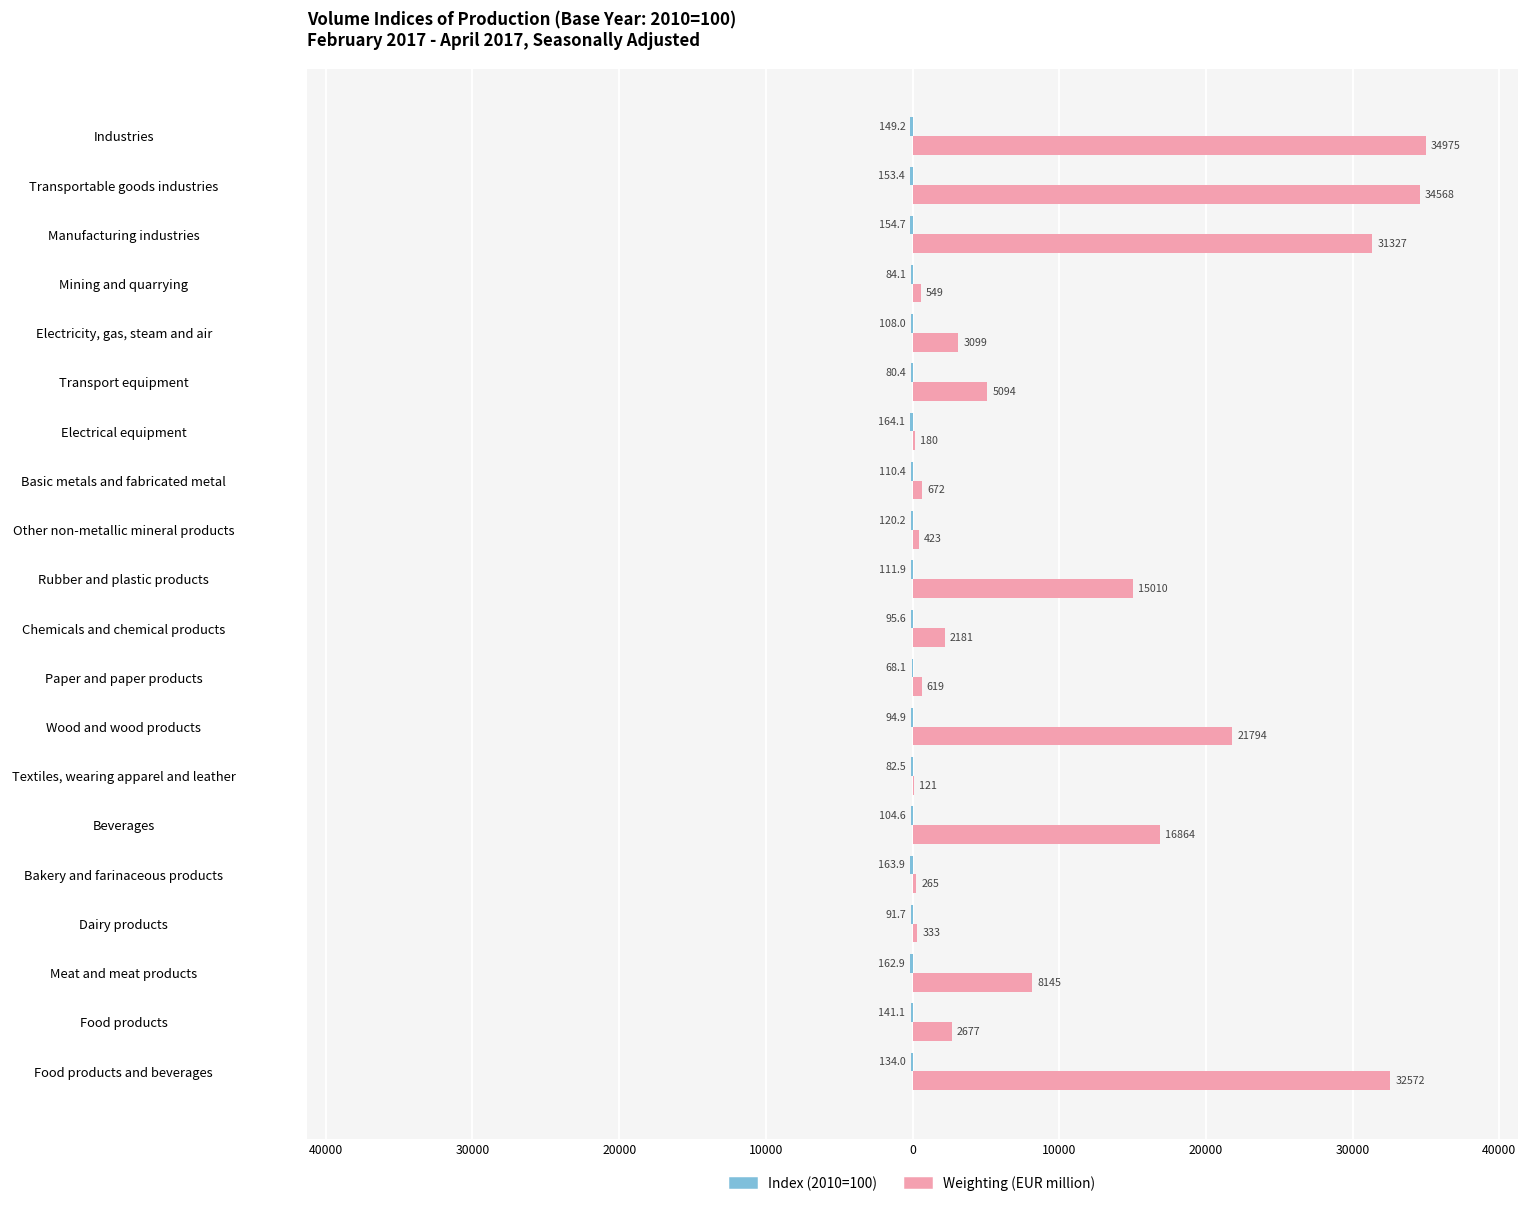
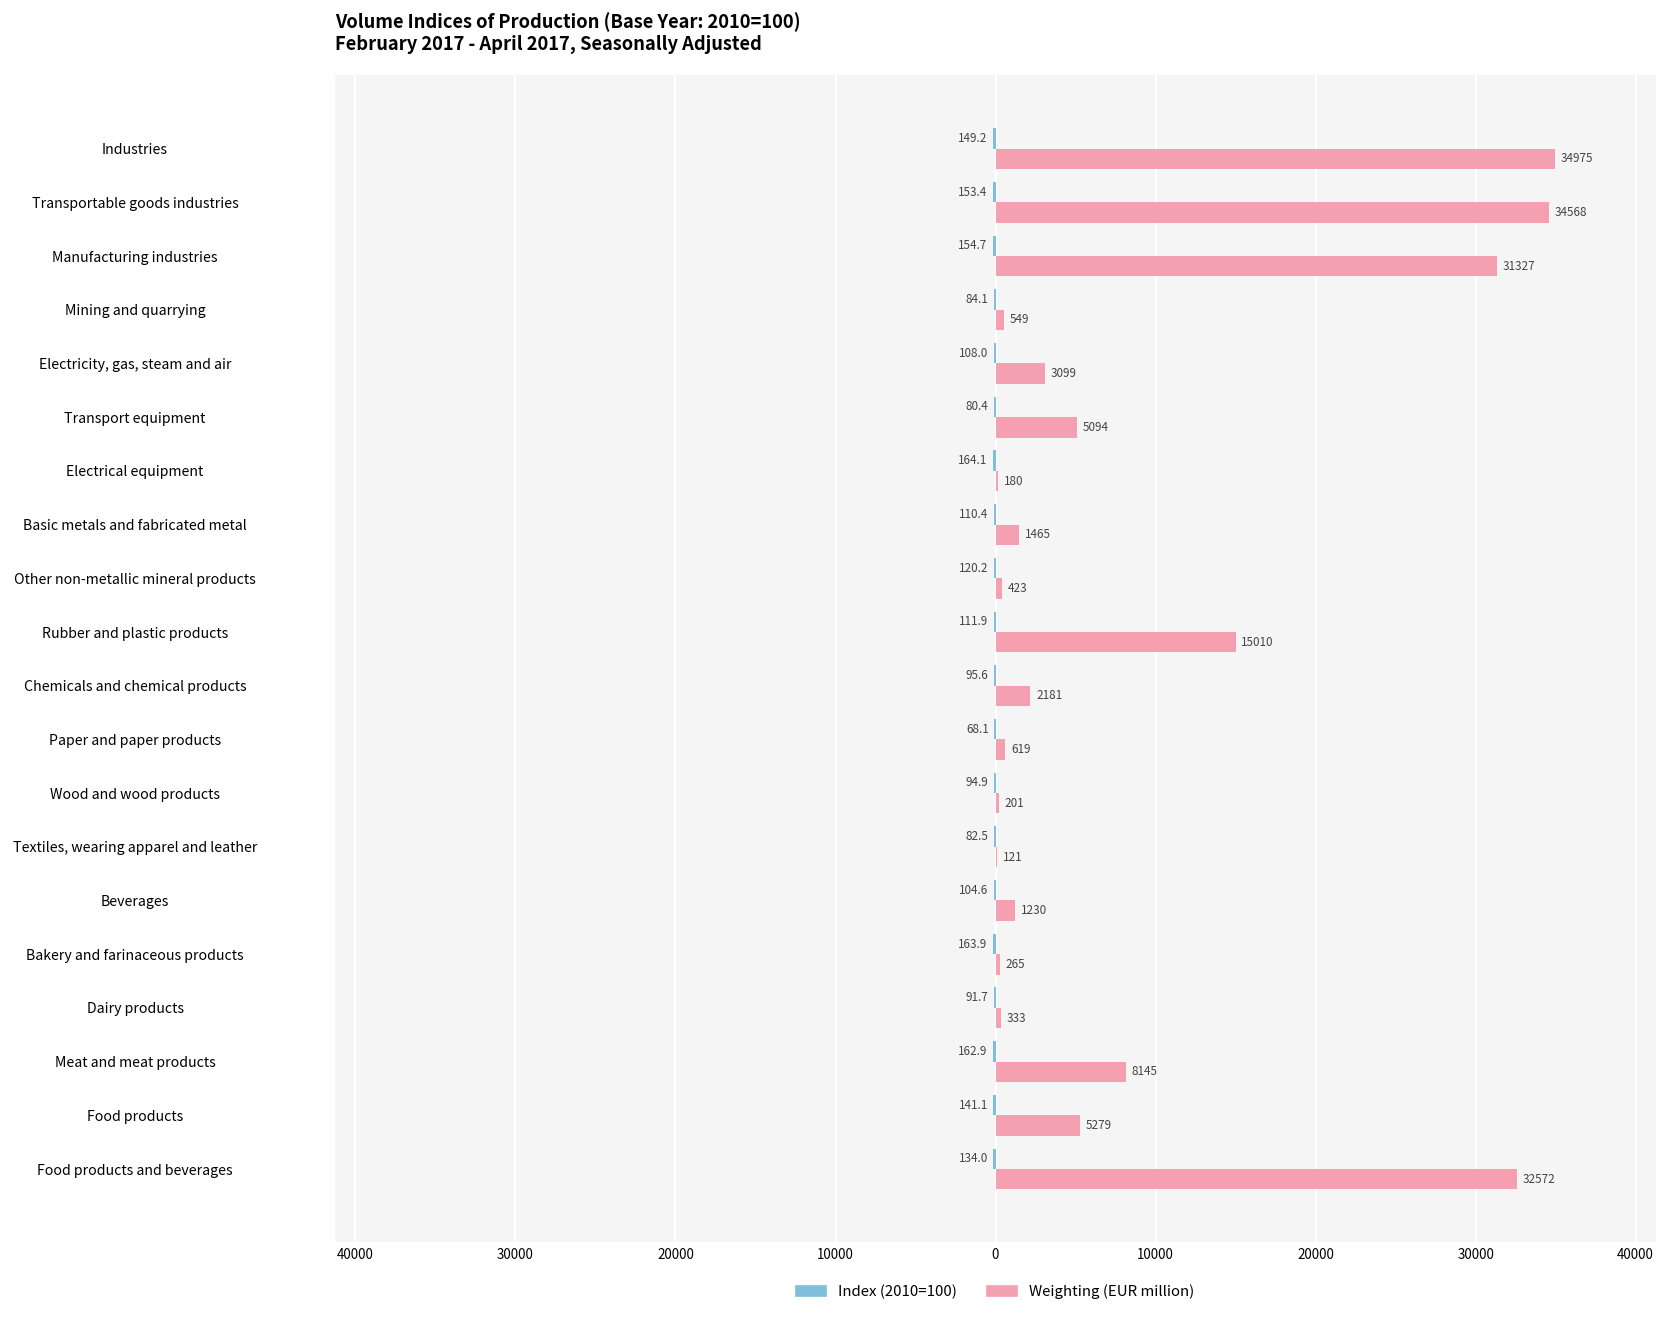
Weighting (EUR million), Basic metals and fabricated metal: 672 -> 1465
Weighting (EUR million), Wood and wood products: 21794 -> 201
Weighting (EUR million), Beverages: 16864 -> 1230
Weighting (EUR million), Food products: 2677 -> 5279
